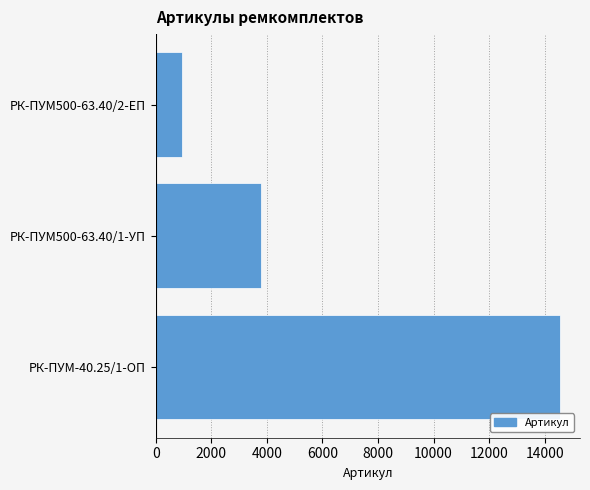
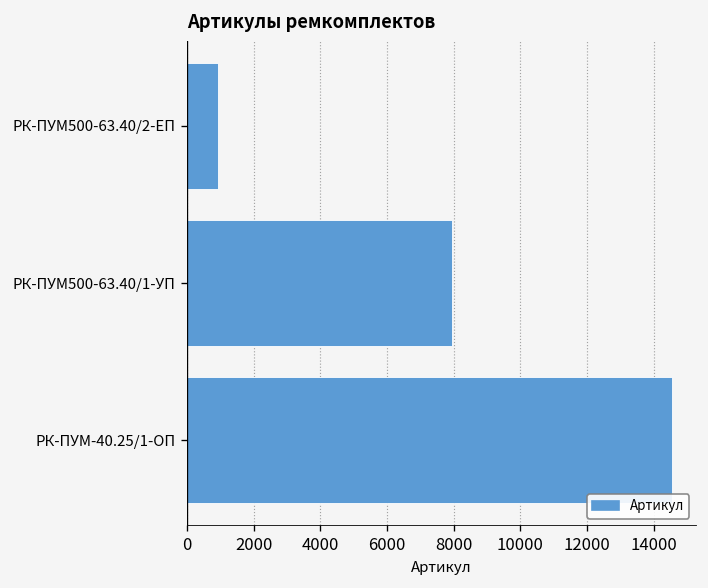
РК-ПУМ500-63.40/1-УП: 3800 -> 8000
